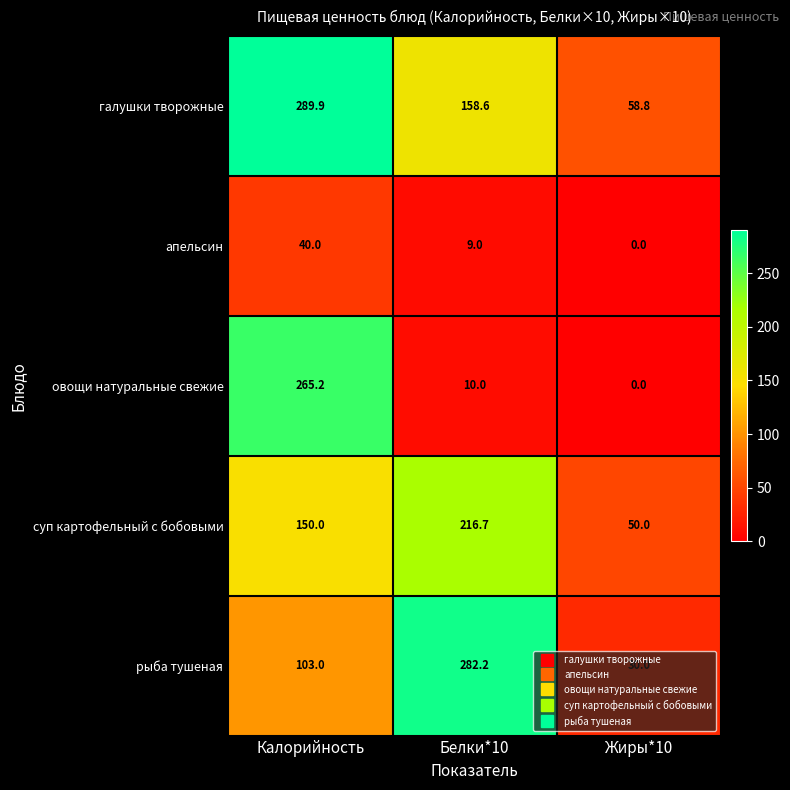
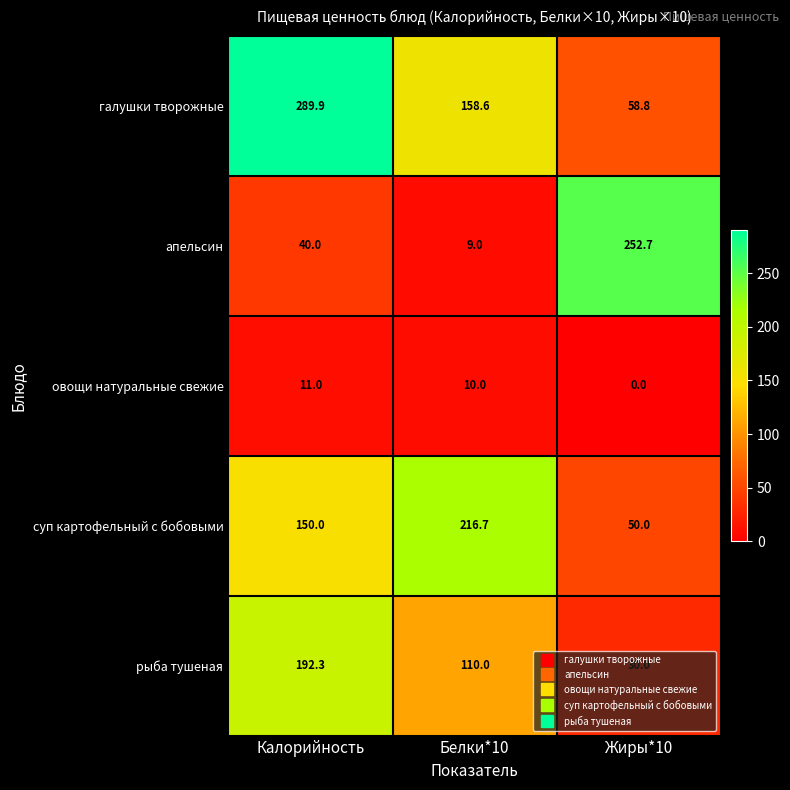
апельсин, Жиры*10: 0.0 -> 252.7
овощи натуральные свежие, Калорийность: 265.2 -> 11.0
рыба тушеная, Калорийность: 103.0 -> 192.3
рыба тушеная, Белки*10: 282.2 -> 110.0
